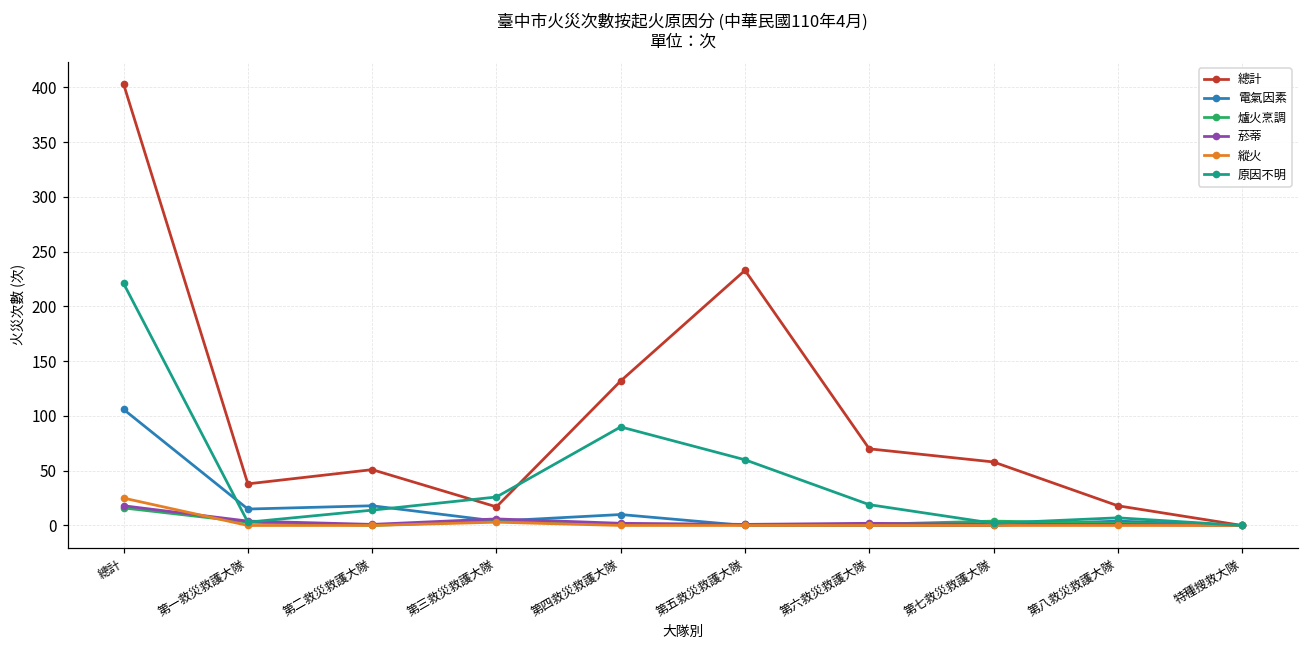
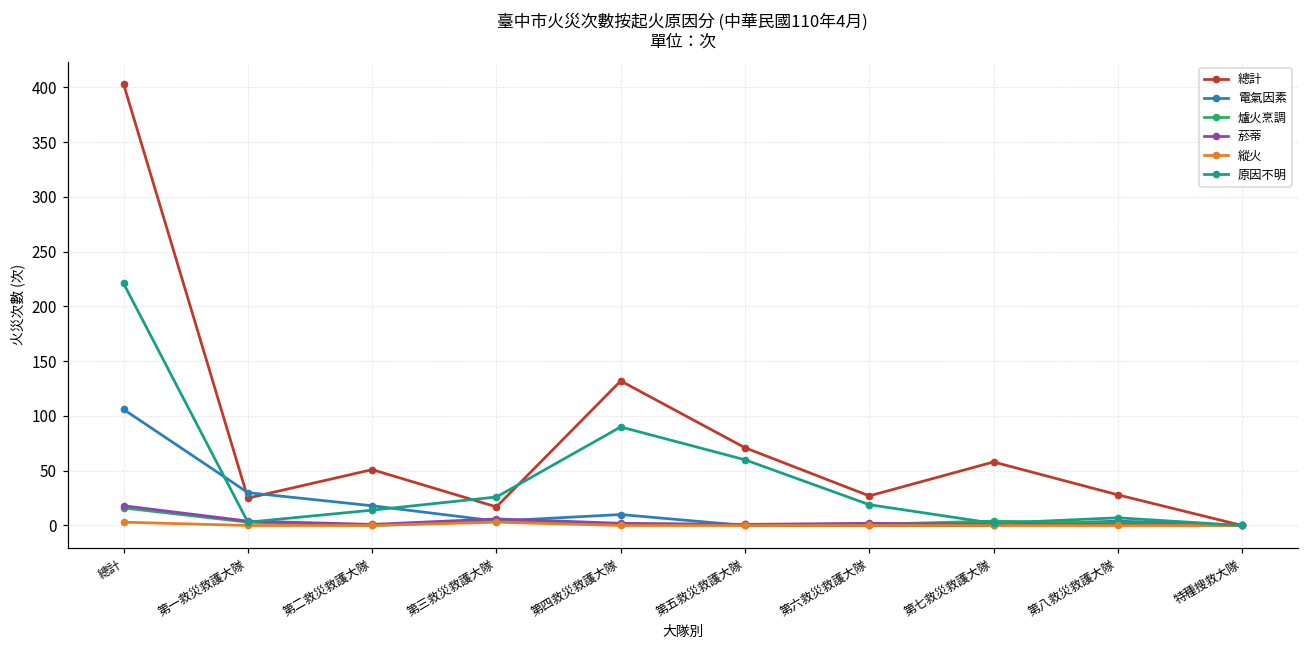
縱火, 總計: 30 -> 0
總計, 第一救災救護大隊: 40 -> 30
電氣因素, 第一救災救護大隊: 20 -> 30
總計, 第五救災救護大隊: 230 -> 70
總計, 第六救災救護大隊: 70 -> 30
總計, 第八救災救護大隊: 20 -> 30
